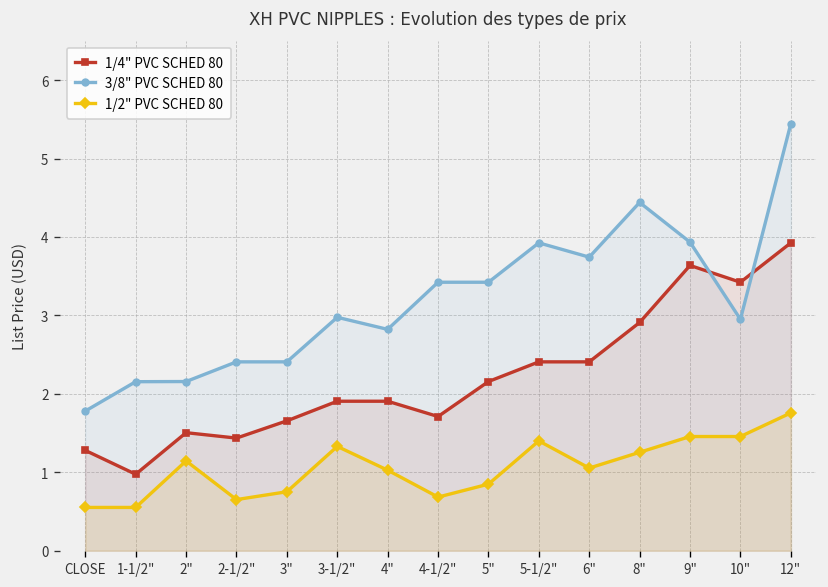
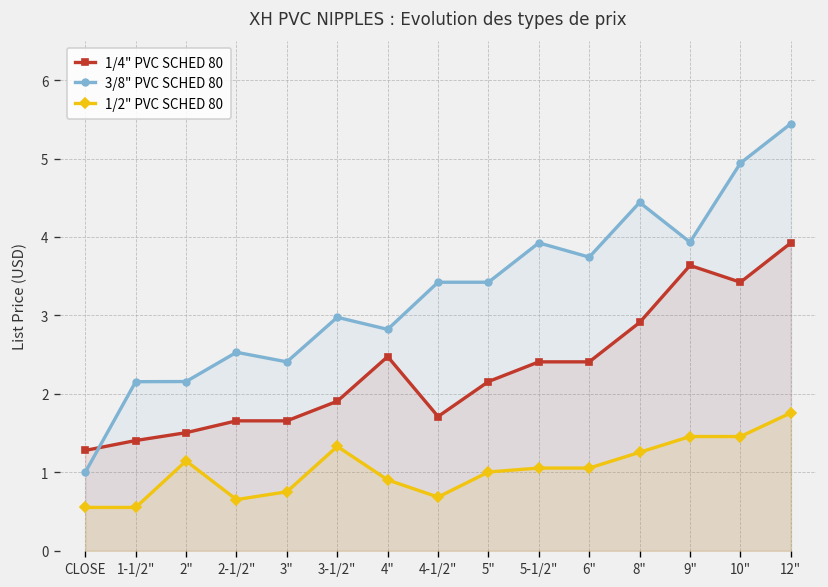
3/8" PVC SCHED 80, CLOSE: 1.8 -> 1.0
1/4" PVC SCHED 80, 1-1/2": 1.0 -> 1.4
1/4" PVC SCHED 80, 2-1/2": 1.4 -> 1.7
3/8" PVC SCHED 80, 2-1/2": 2.4 -> 2.5
1/4" PVC SCHED 80, 4": 1.9 -> 2.5
1/2" PVC SCHED 80, 4": 1.0 -> 0.9
1/2" PVC SCHED 80, 5": 0.8 -> 1.0
1/2" PVC SCHED 80, 5-1/2": 1.4 -> 1.1
3/8" PVC SCHED 80, 10": 3.0 -> 4.9
